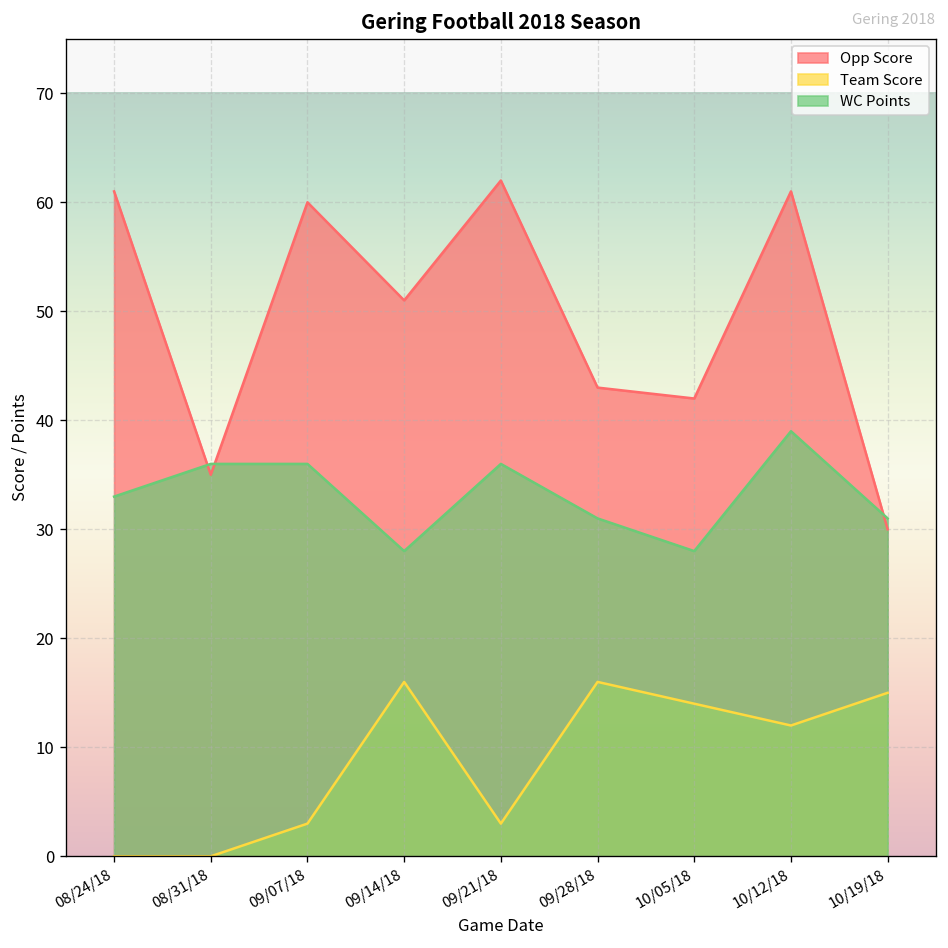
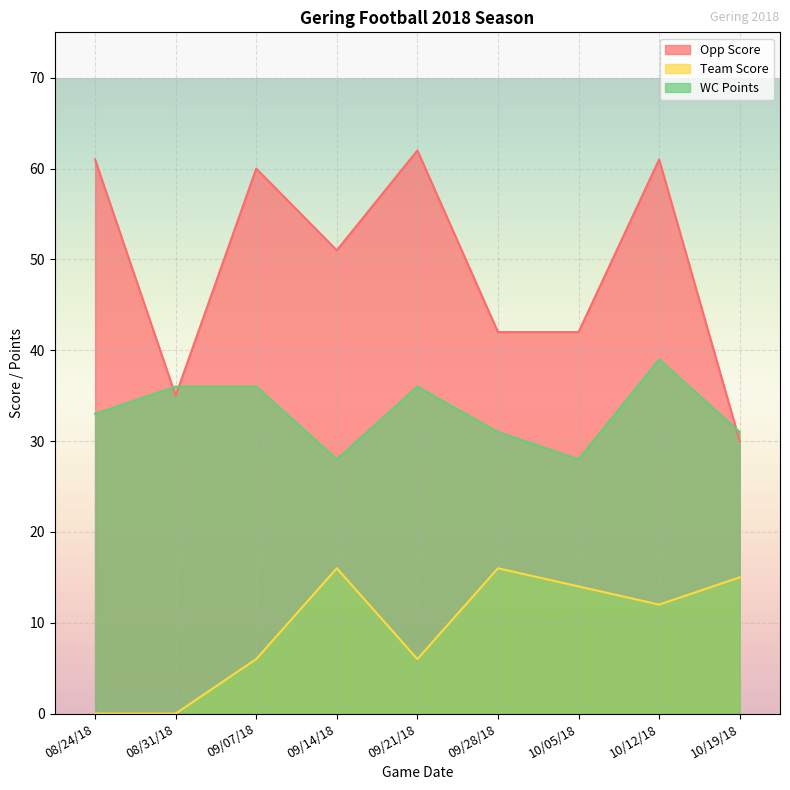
Team Score, 09/07/18: 3 -> 6
Team Score, 09/21/18: 3 -> 6
Opp Score, 09/28/18: 43 -> 42
